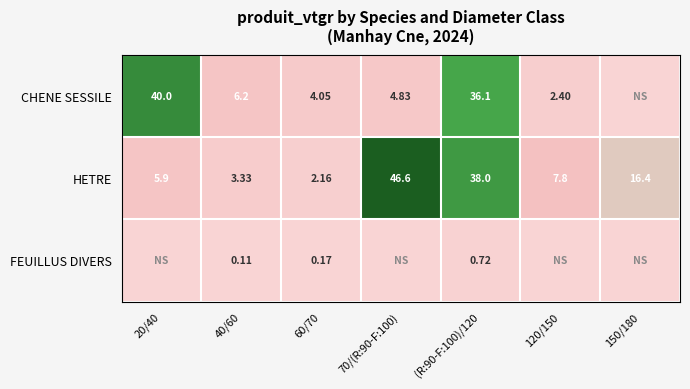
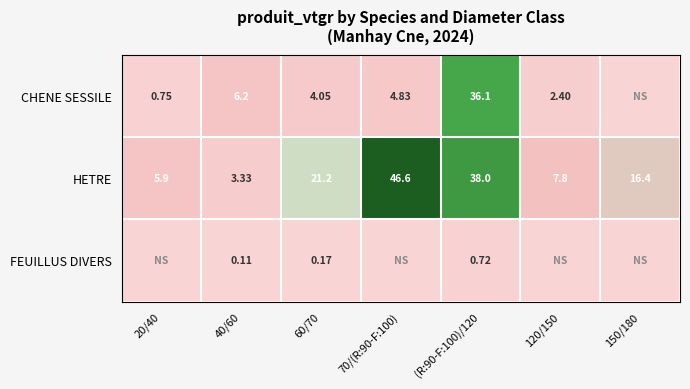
CHENE SESSILE, 20/40: 40.0 -> 0.75
HETRE, 60/70: 2.16 -> 21.2
